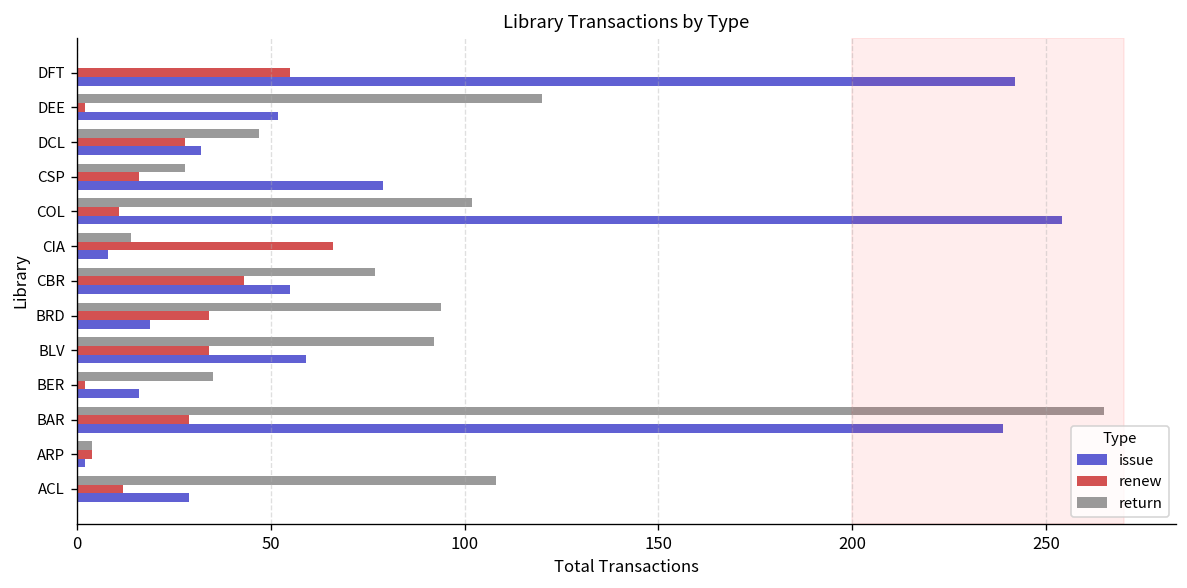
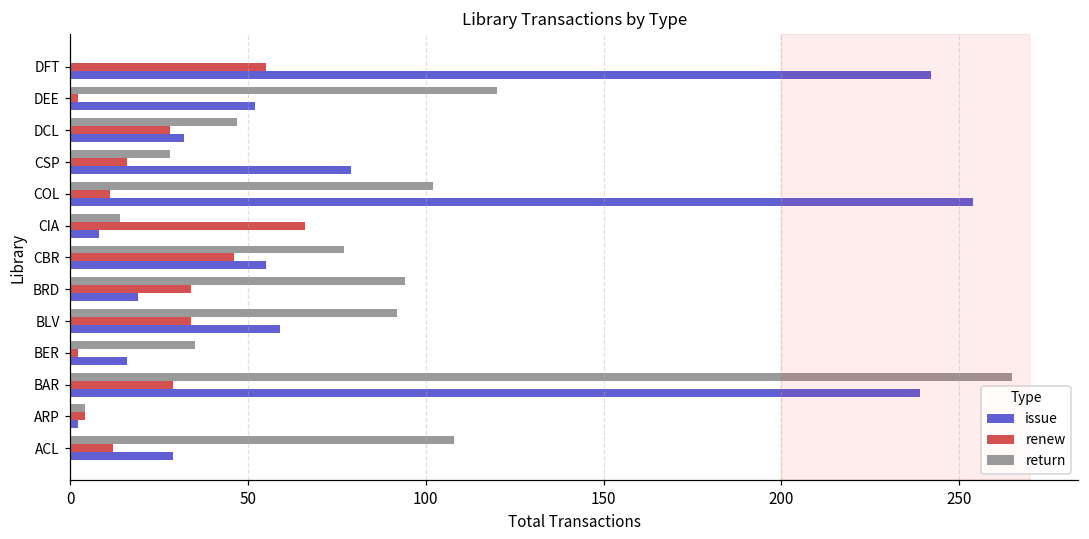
renew, CBR: 43 -> 46
